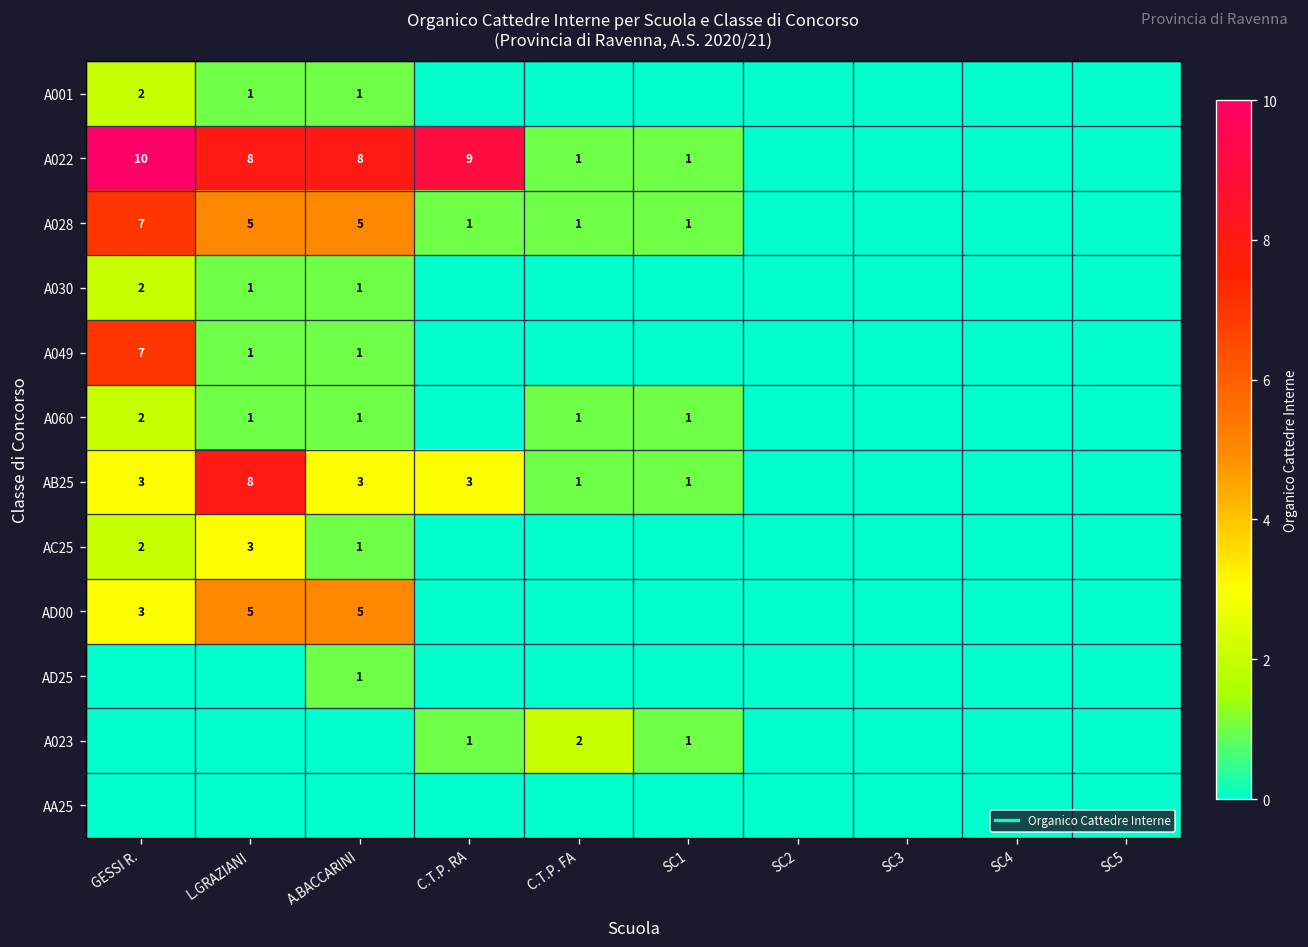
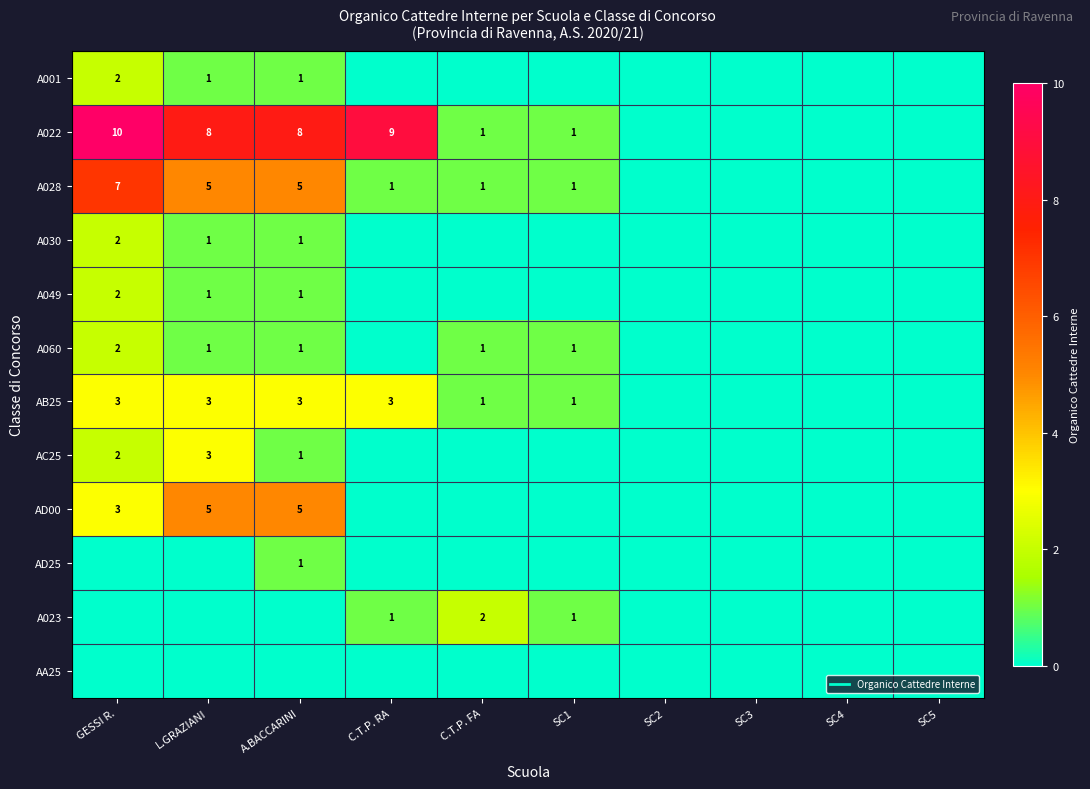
A049, GESSI R.: 7 -> 2
AB25, L.GRAZIANI: 8 -> 3
